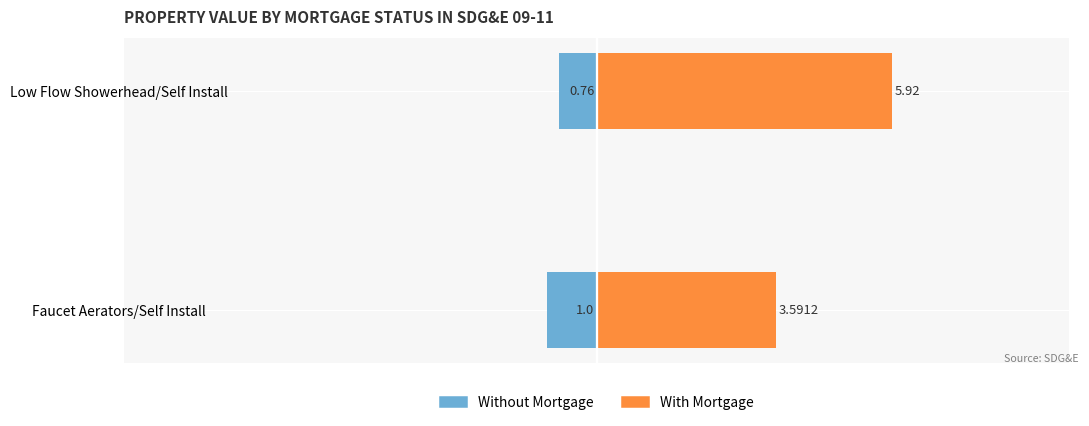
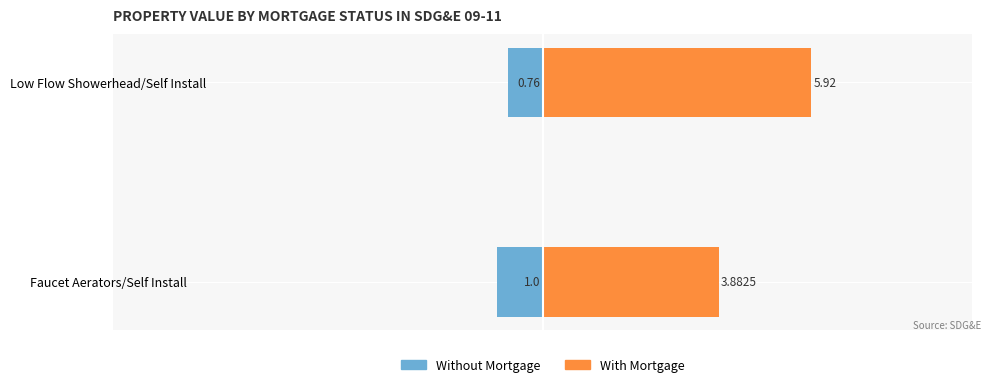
With Mortgage, Faucet Aerators/Self Install: 3.5912 -> 3.8825
